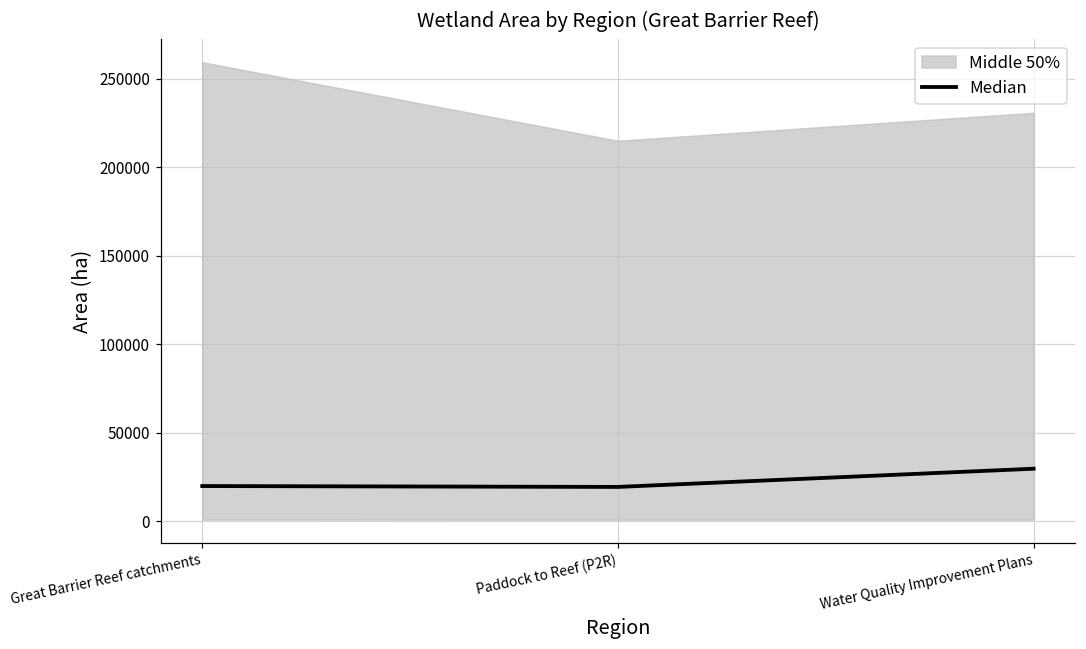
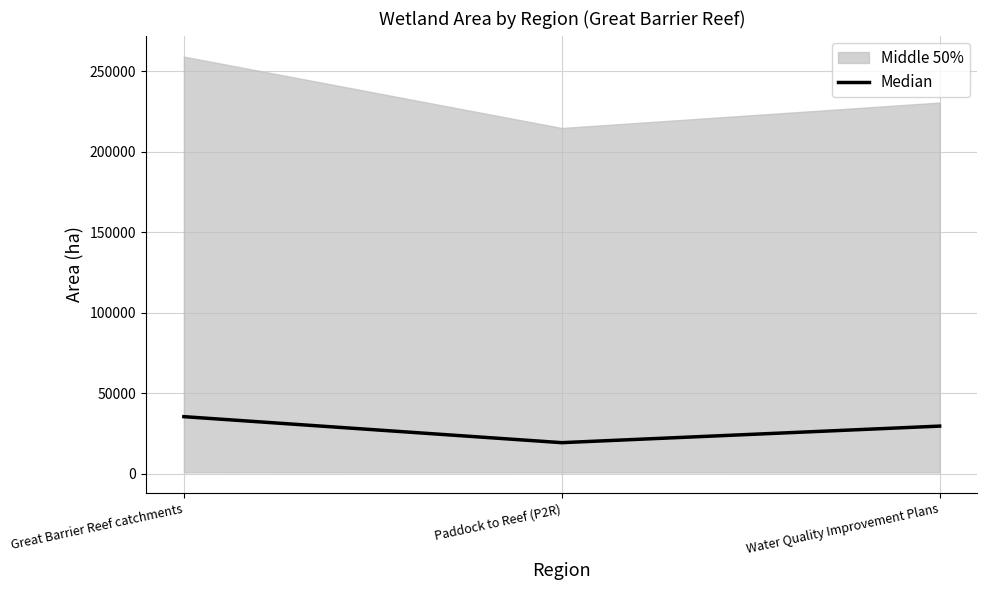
Median, Great Barrier Reef catchments: 20000 -> 36000
